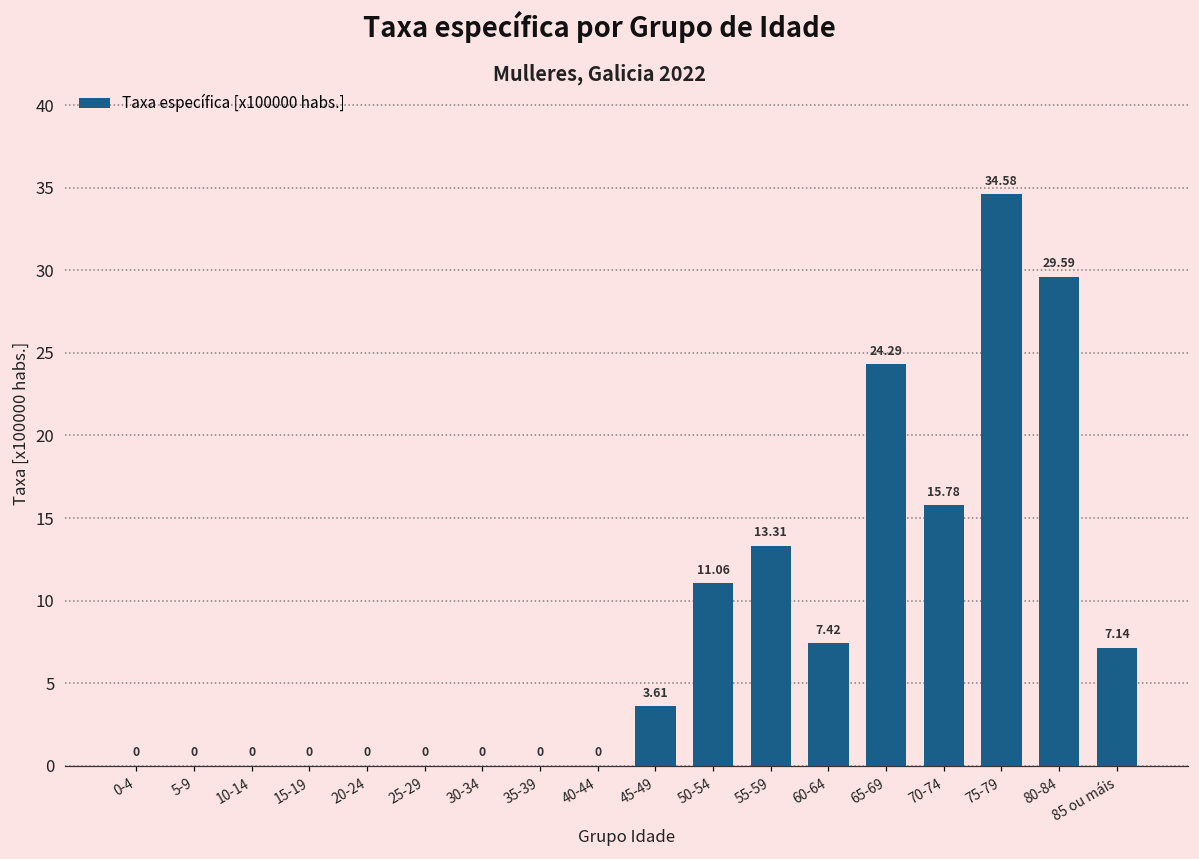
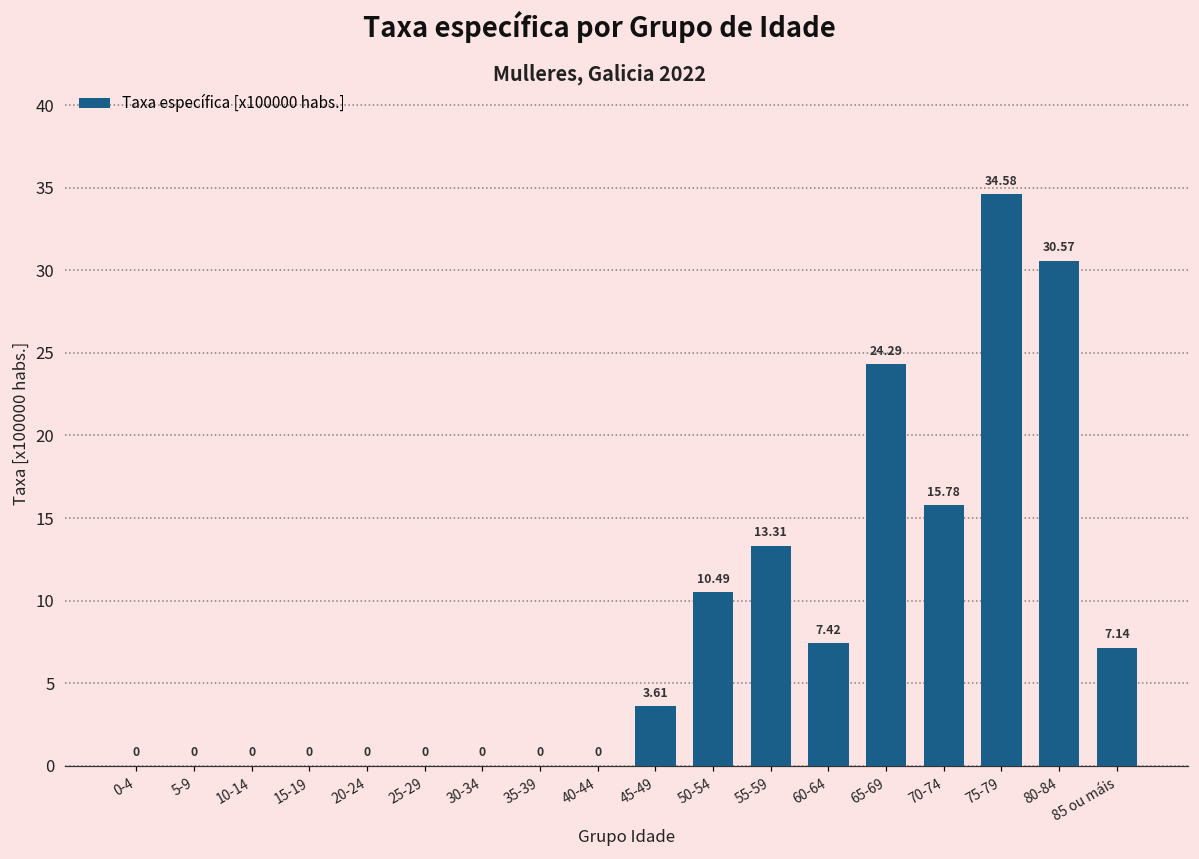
50-54: 11.06 -> 10.49
80-84: 29.59 -> 30.57
